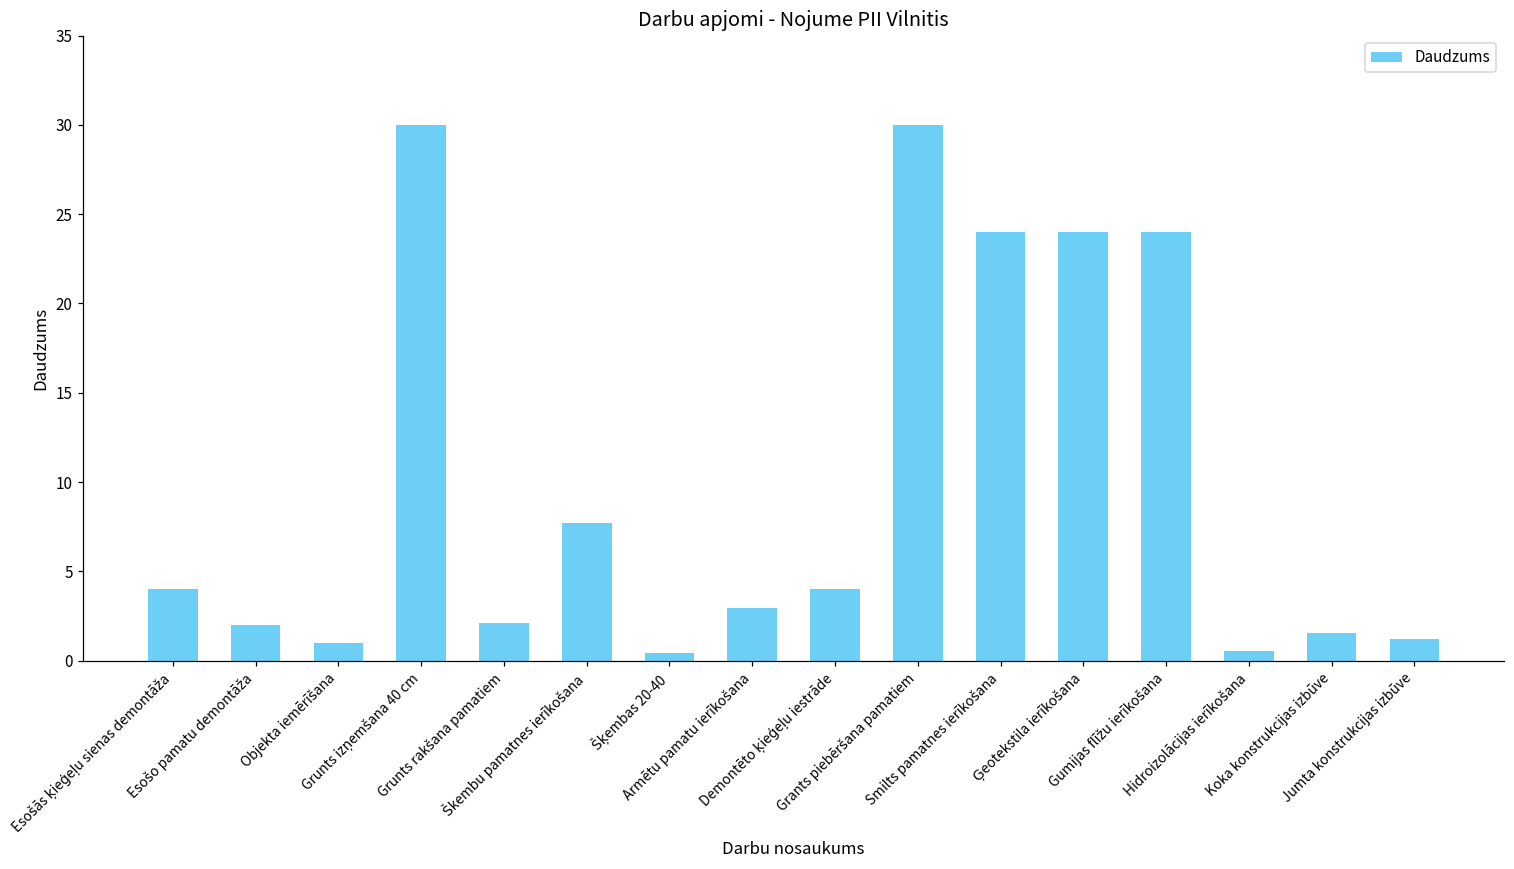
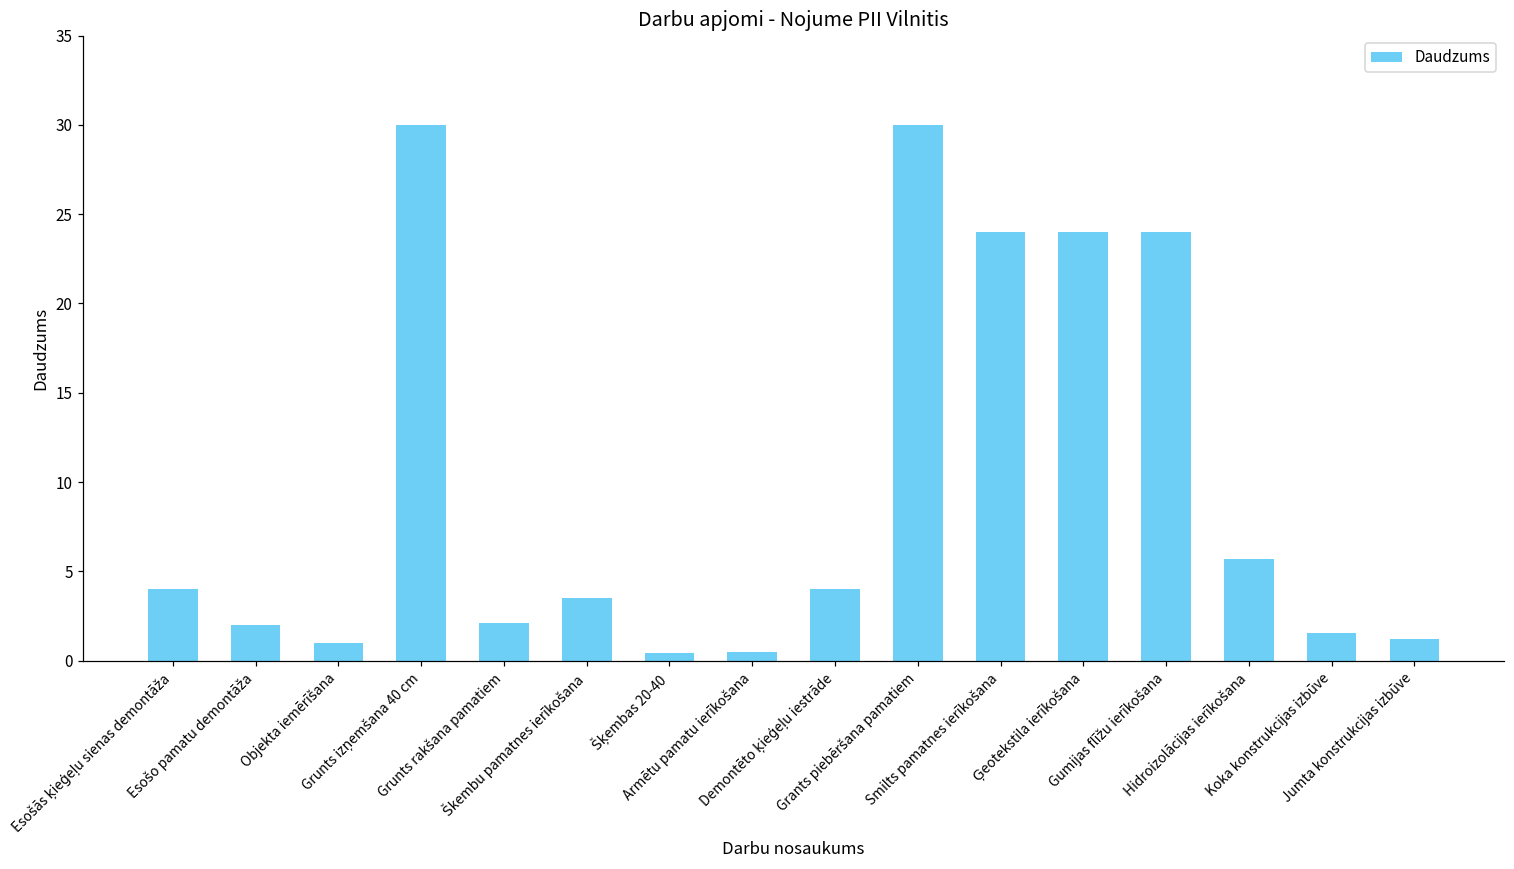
Škembu pamatnes ierīkošana: 7.7 -> 3.5
Armētu pamatu ierīkošana: 3.0 -> 0.5
Hidroizolācijas ierīkošana: 0.6 -> 5.7
